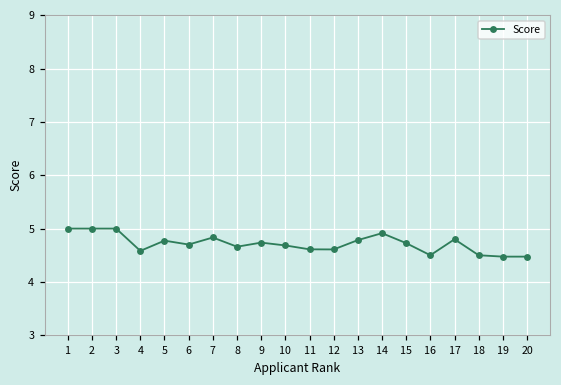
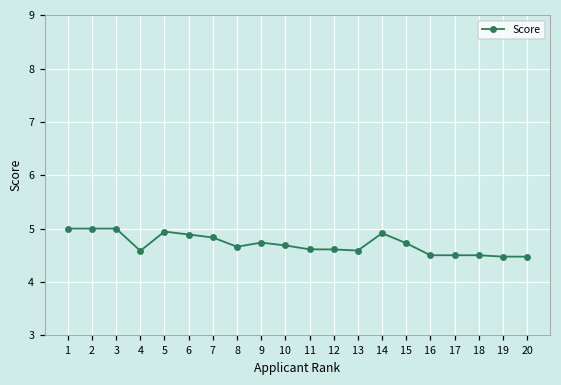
5: 4.8 -> 4.9
6: 4.7 -> 4.9
13: 4.8 -> 4.6
17: 4.8 -> 4.5
